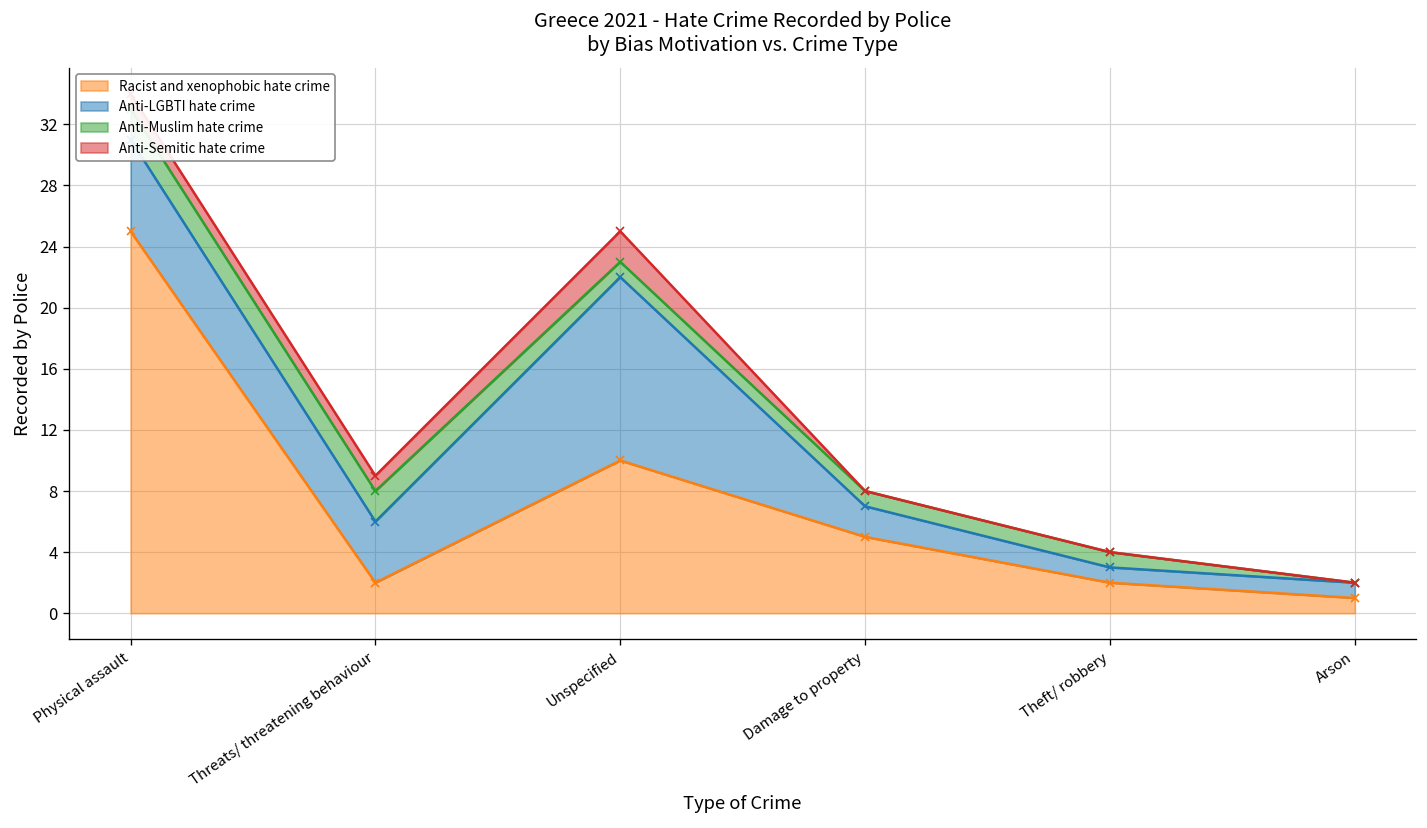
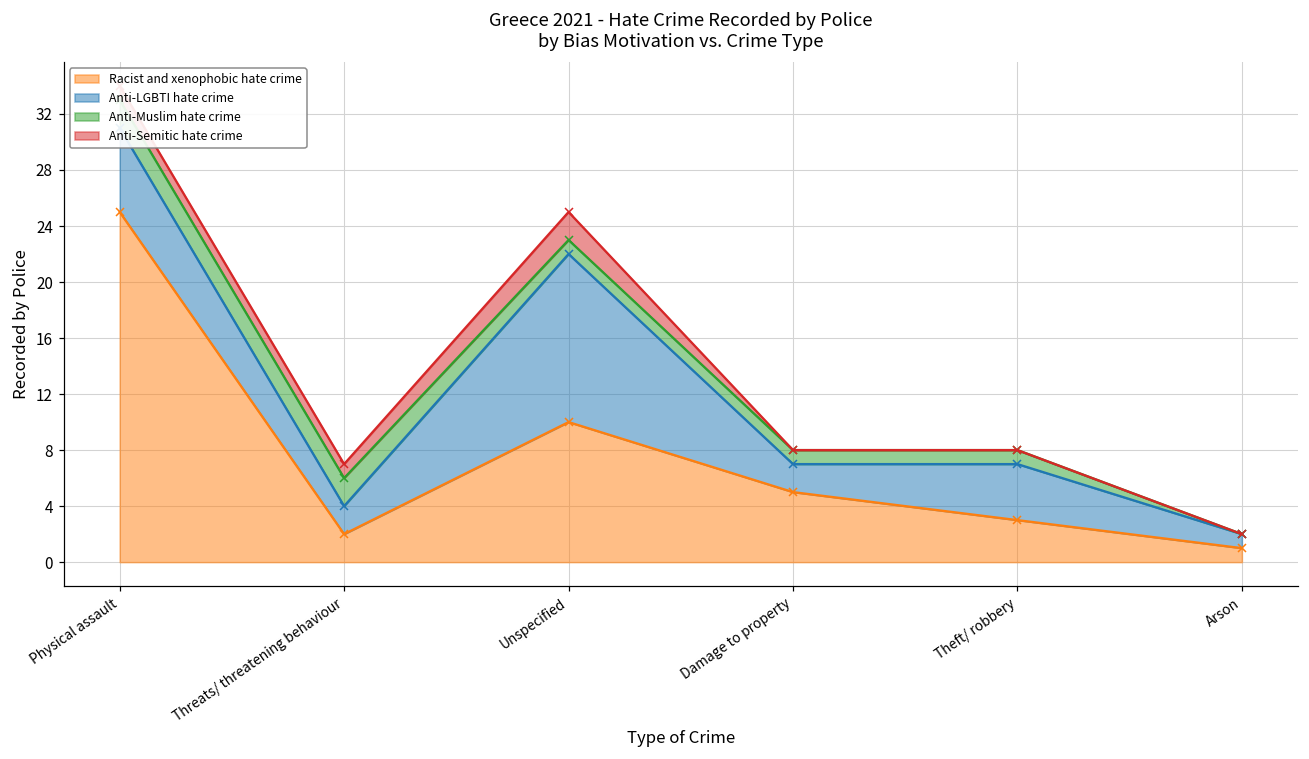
Anti-LGBTI hate crime, Threats/ threatening behaviour: 4 -> 2
Racist and xenophobic hate crime, Theft/ robbery: 2 -> 3
Anti-LGBTI hate crime, Theft/ robbery: 1 -> 4
